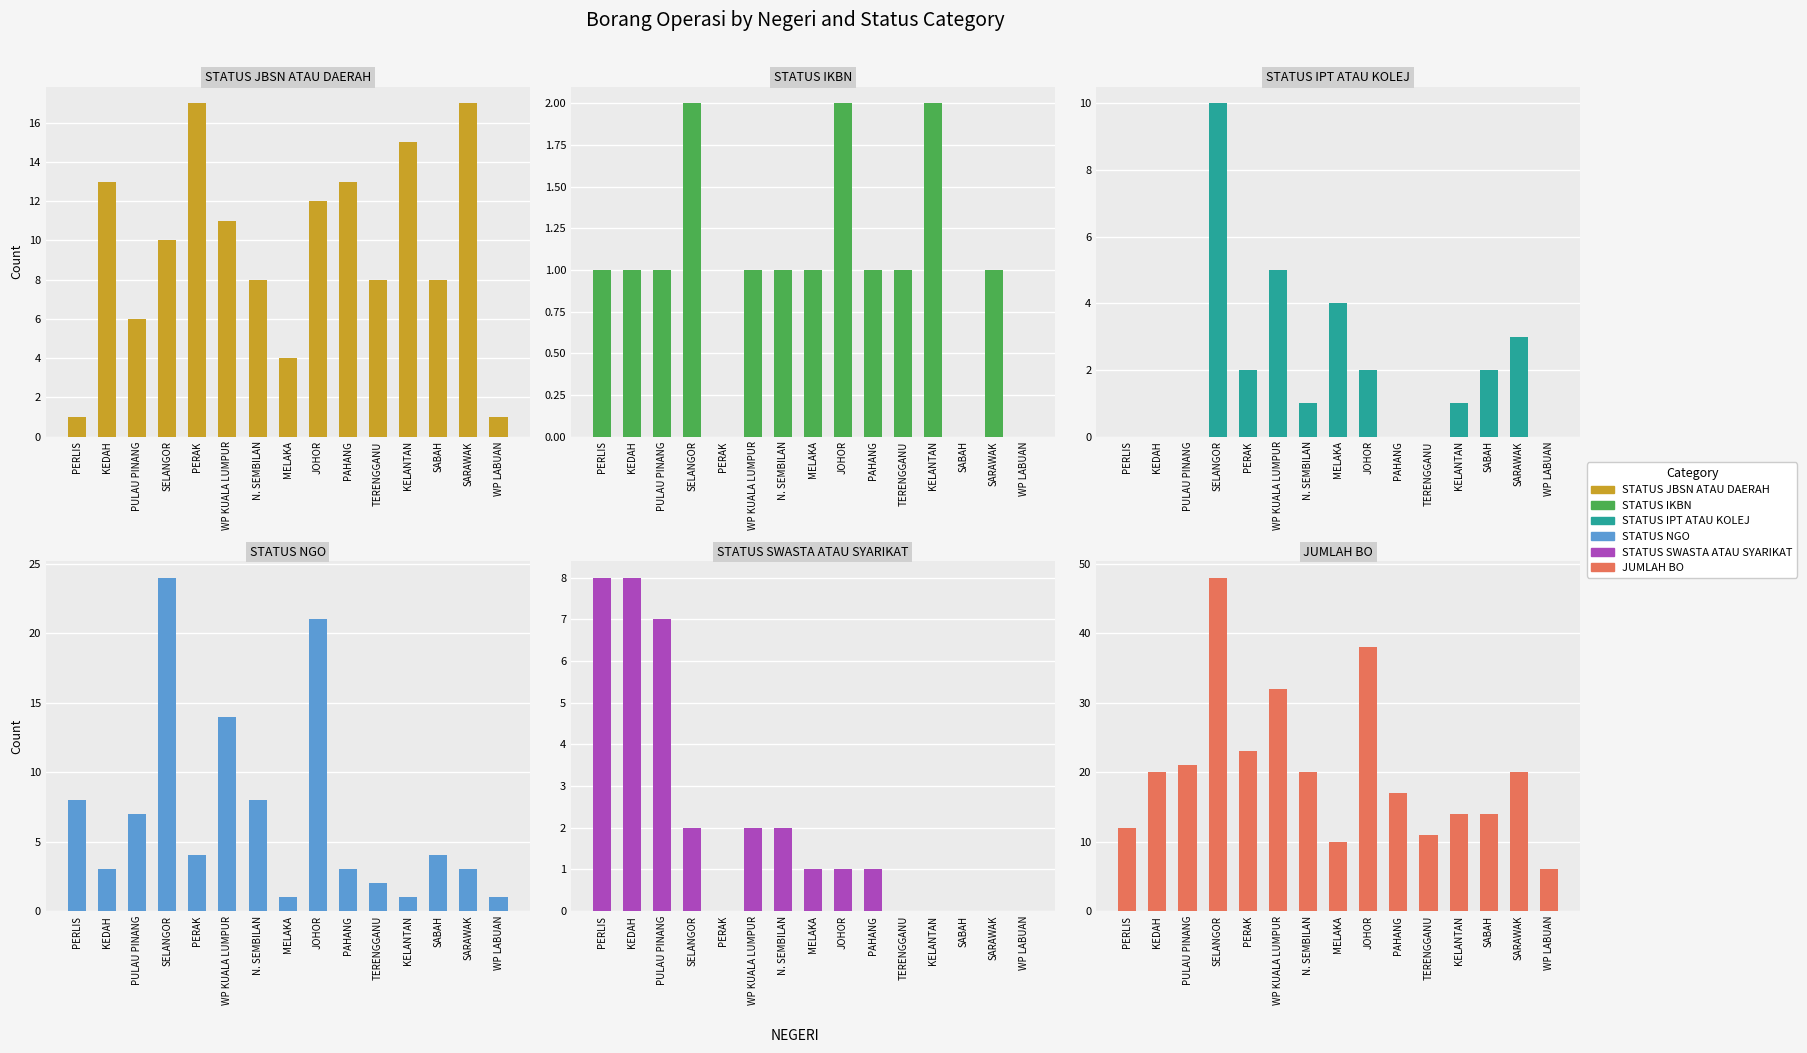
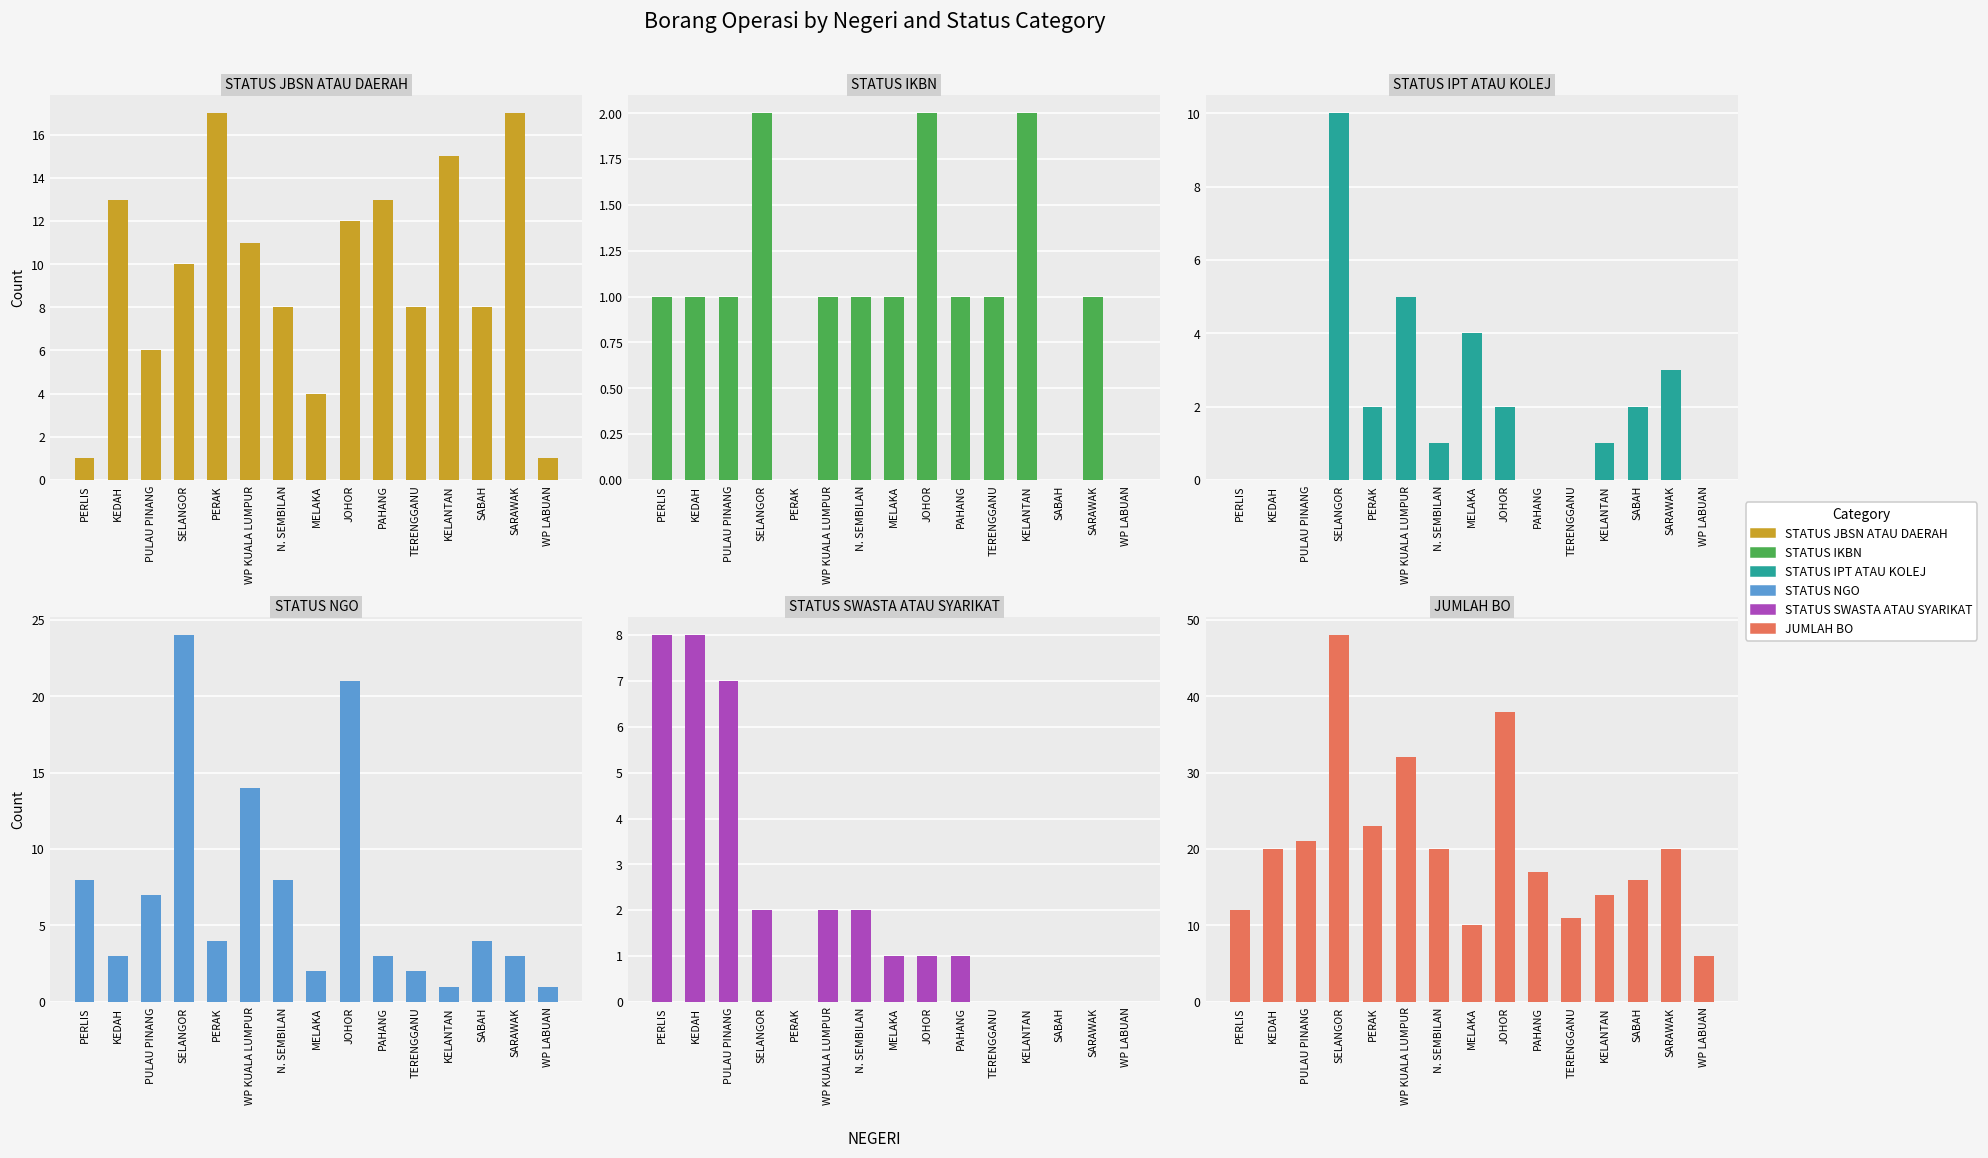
STATUS NGO, MELAKA: 1 -> 2
JUMLAH BO, SABAH: 14 -> 16
